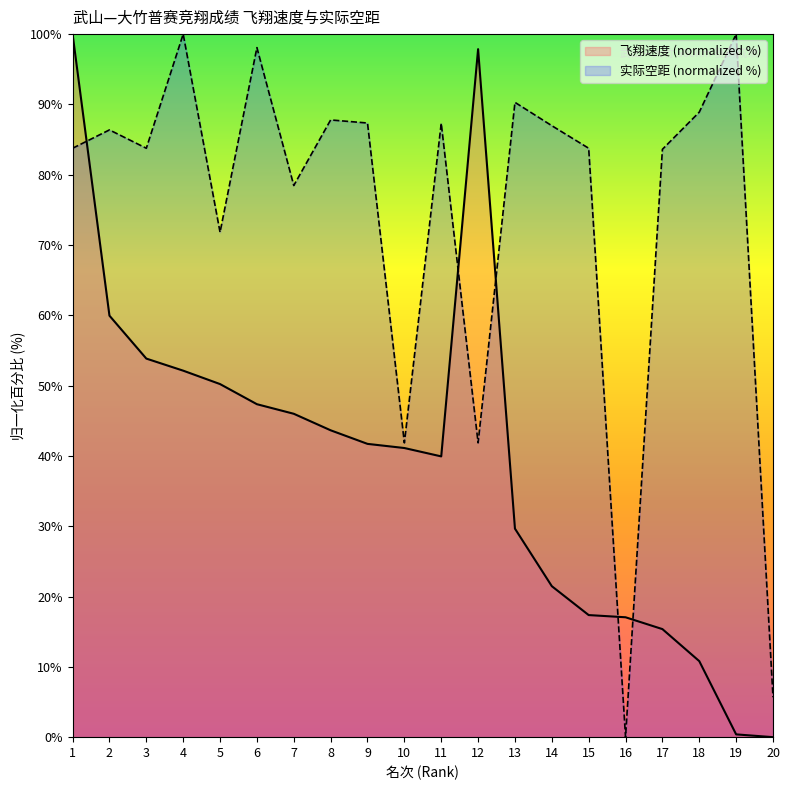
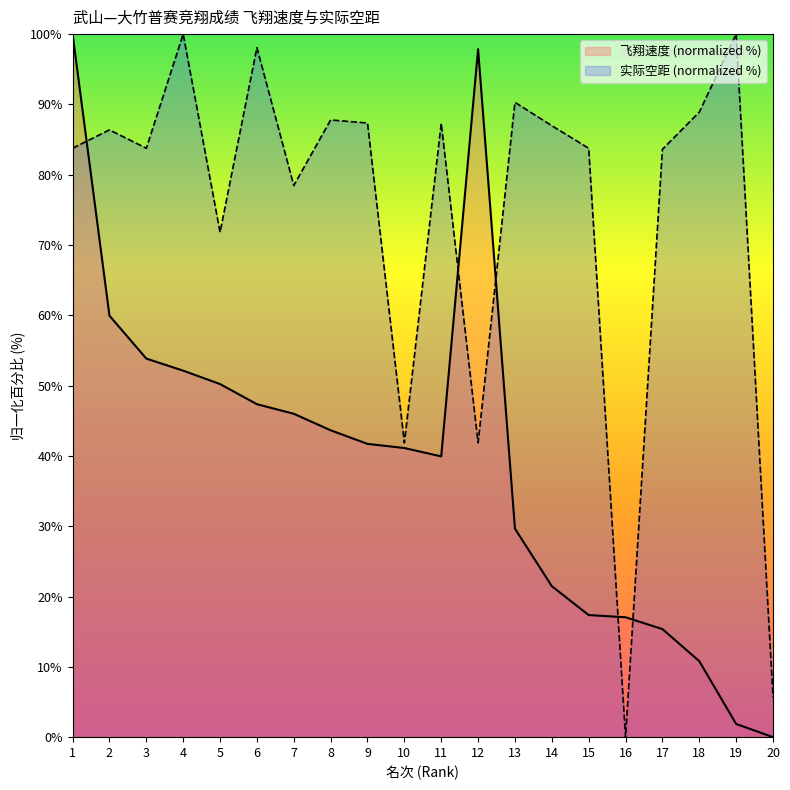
飞翔速度 (normalized %), 19: 0% -> 2%
